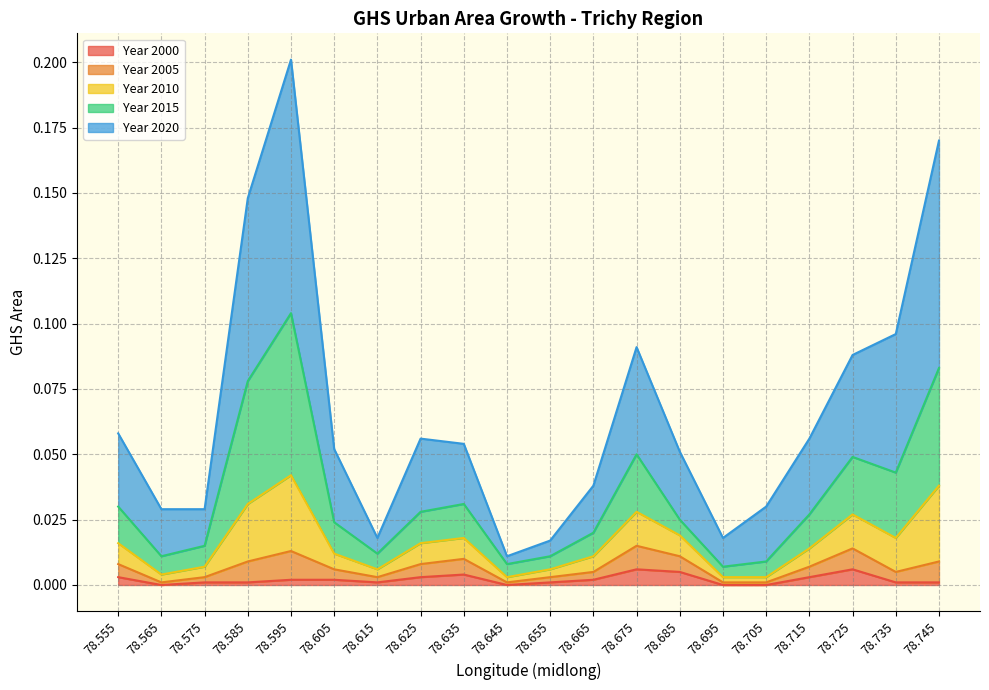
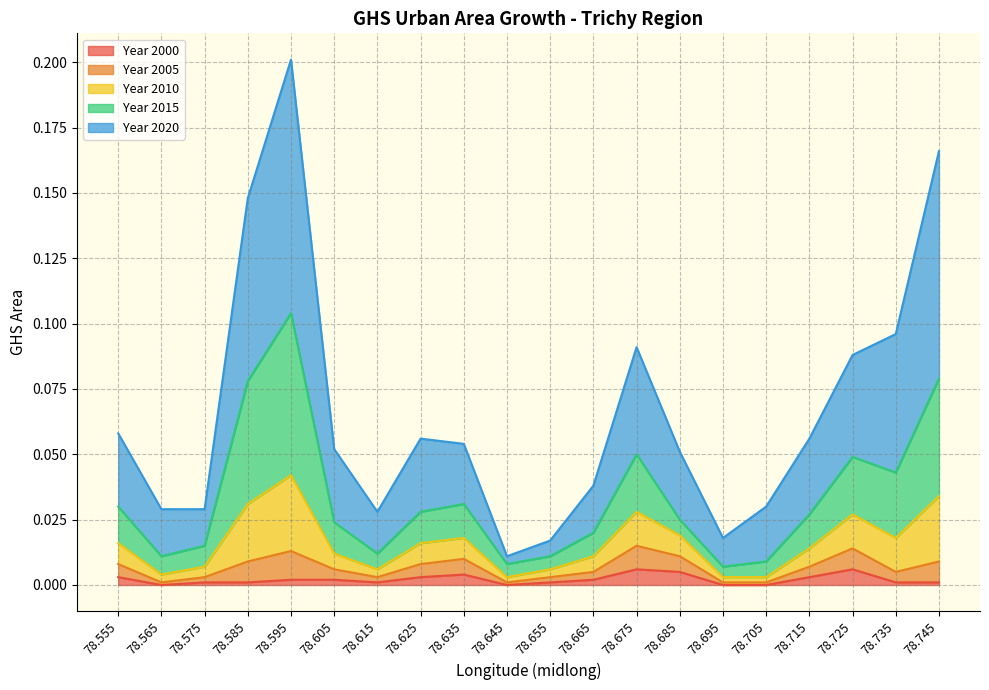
Year 2020, 78.615: 0.006 -> 0.016
Year 2010, 78.745: 0.029 -> 0.025
